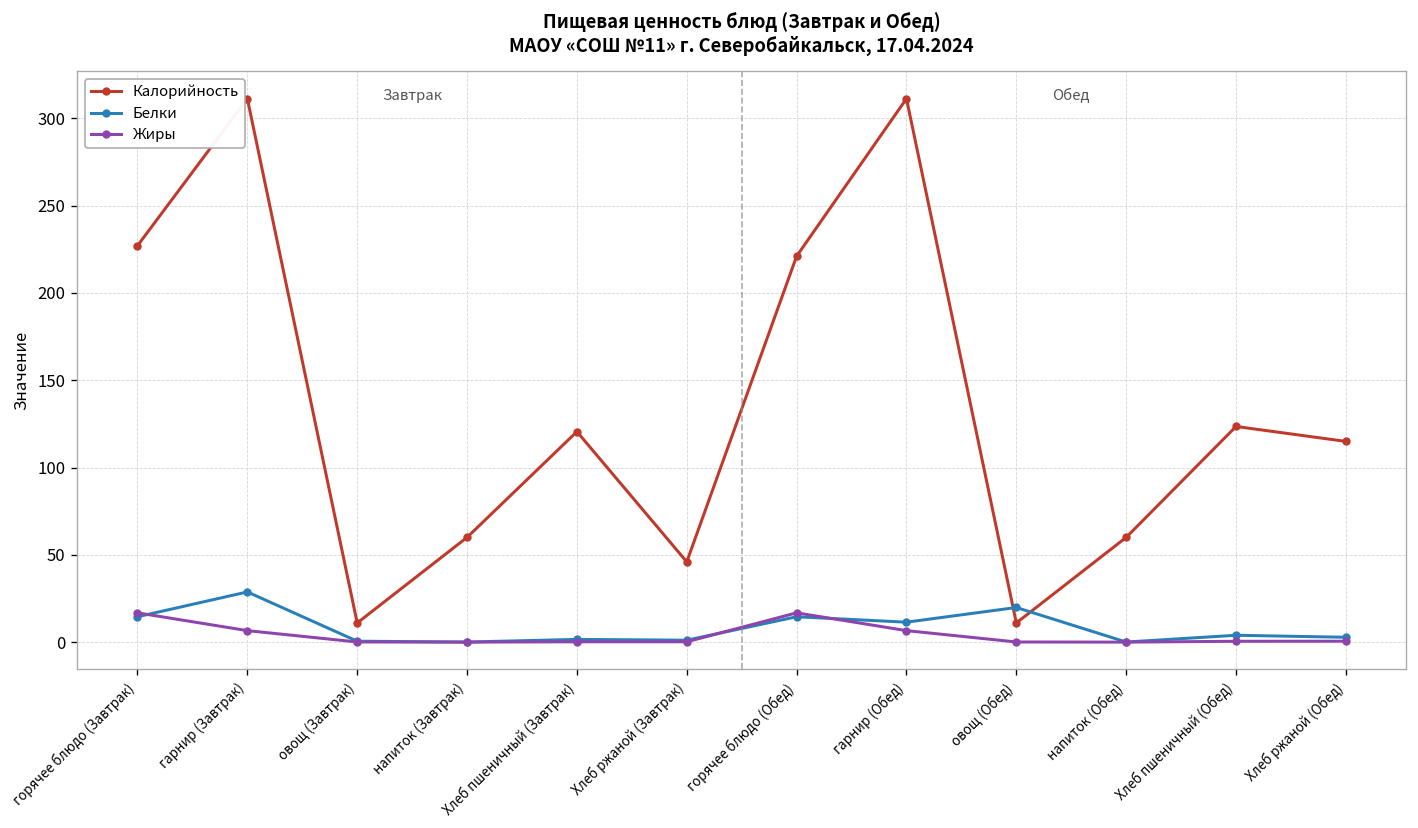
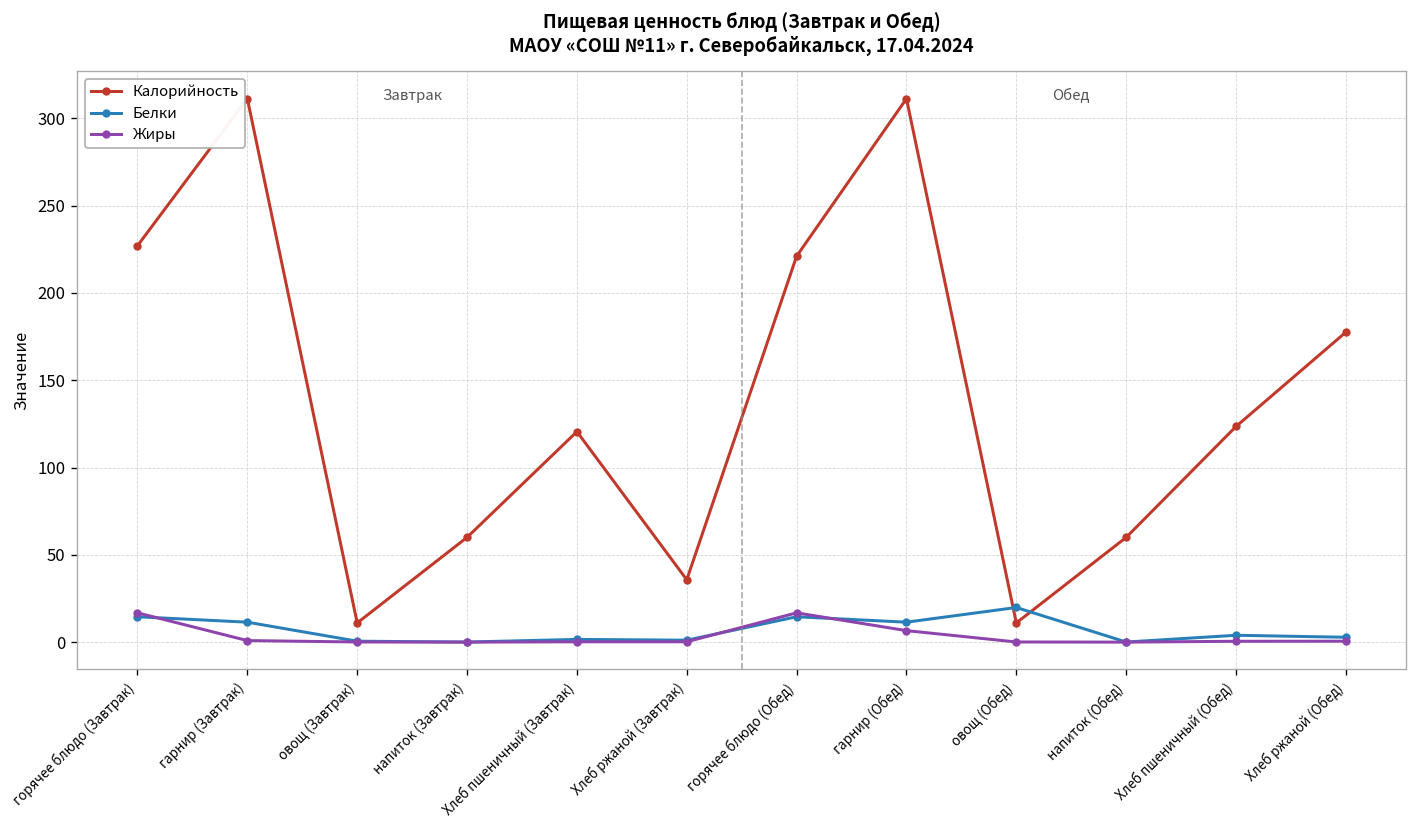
Белки, гарнир (Завтрак): 29 -> 11
Жиры, гарнир (Завтрак): 7 -> 1
Калорийность, Хлеб ржаной (Завтрак): 46 -> 36
Калорийность, Хлеб ржаной (Обед): 115 -> 178
